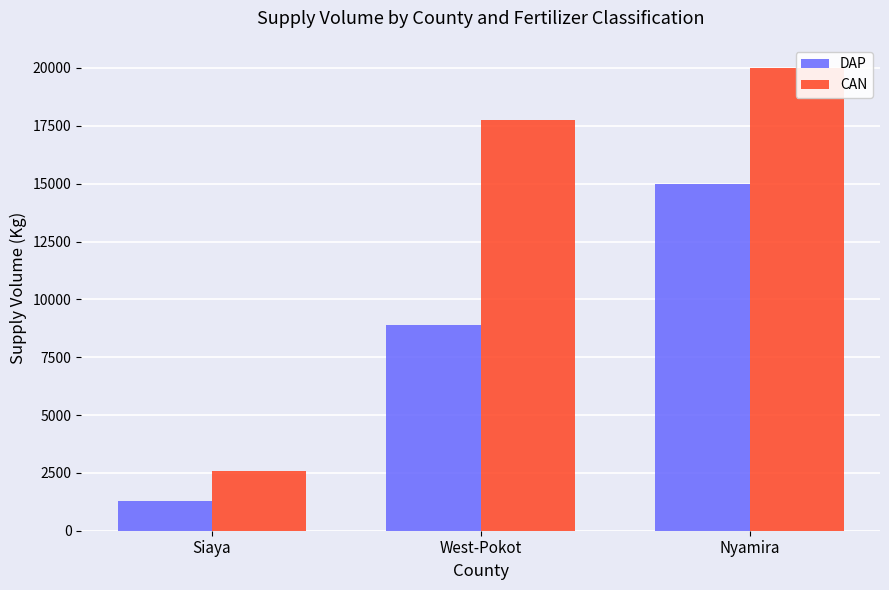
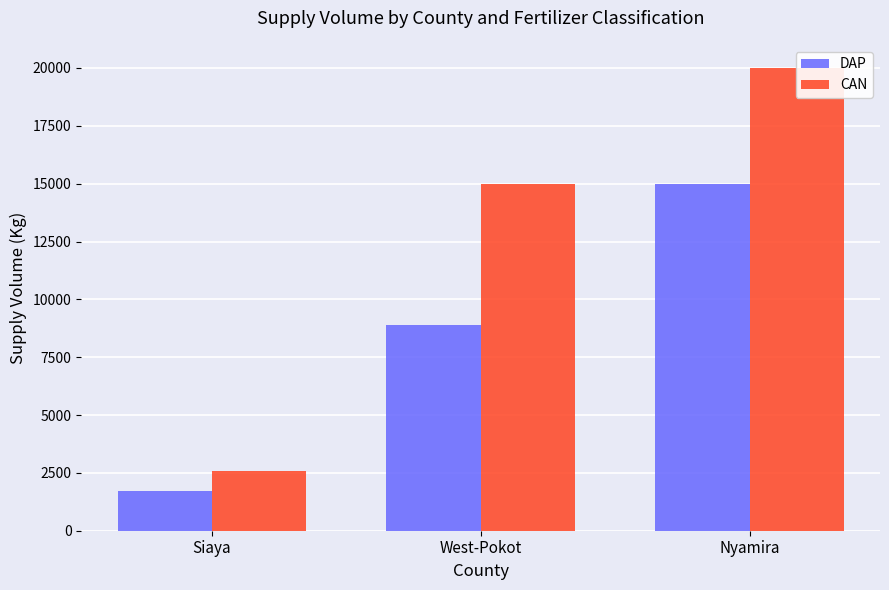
DAP, Siaya: 1300 -> 1700
CAN, West-Pokot: 17800 -> 15000
